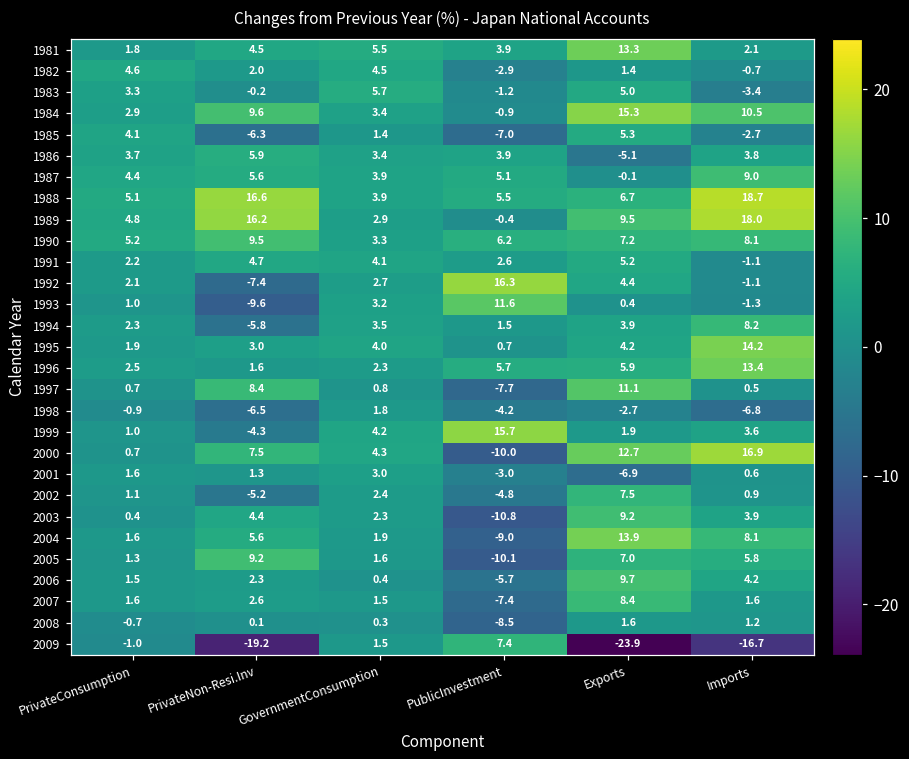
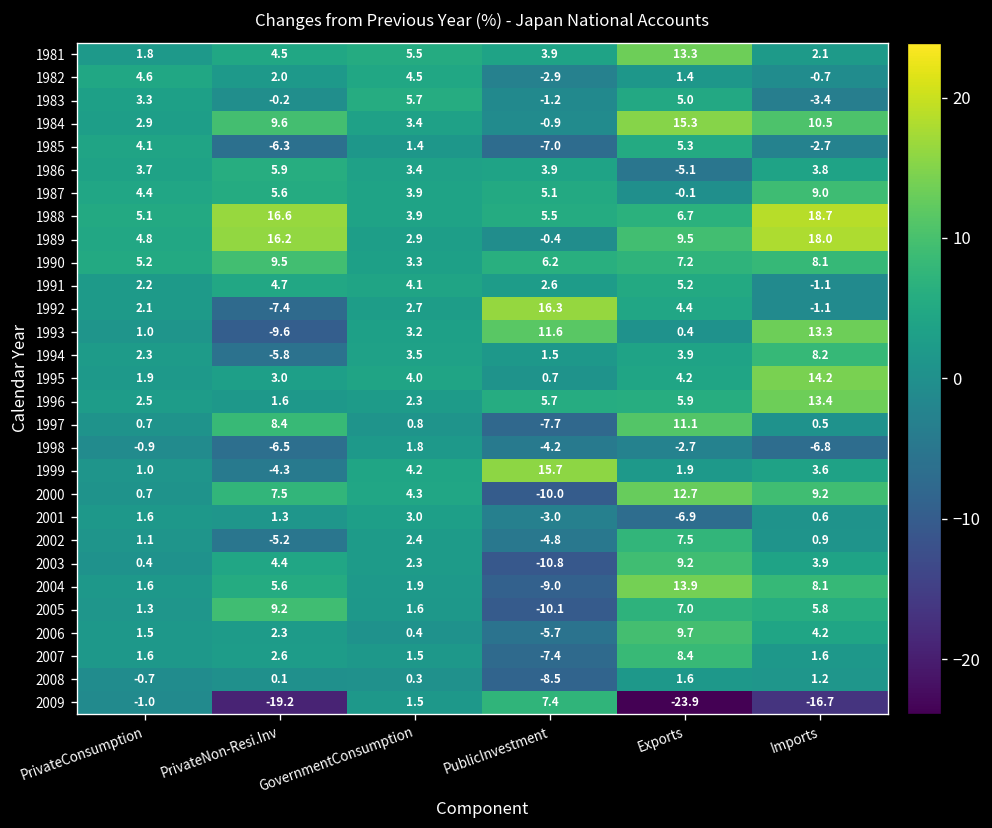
1993, Imports: -1.3 -> 13.3
2000, Imports: 16.9 -> 9.2
